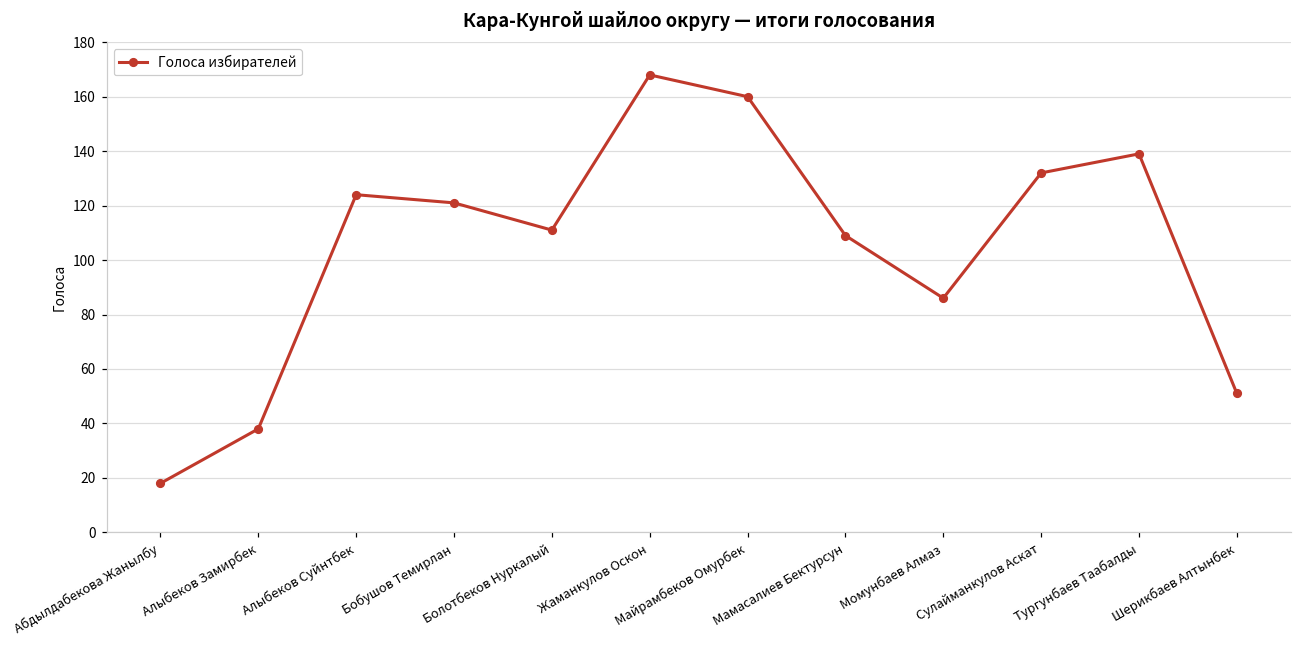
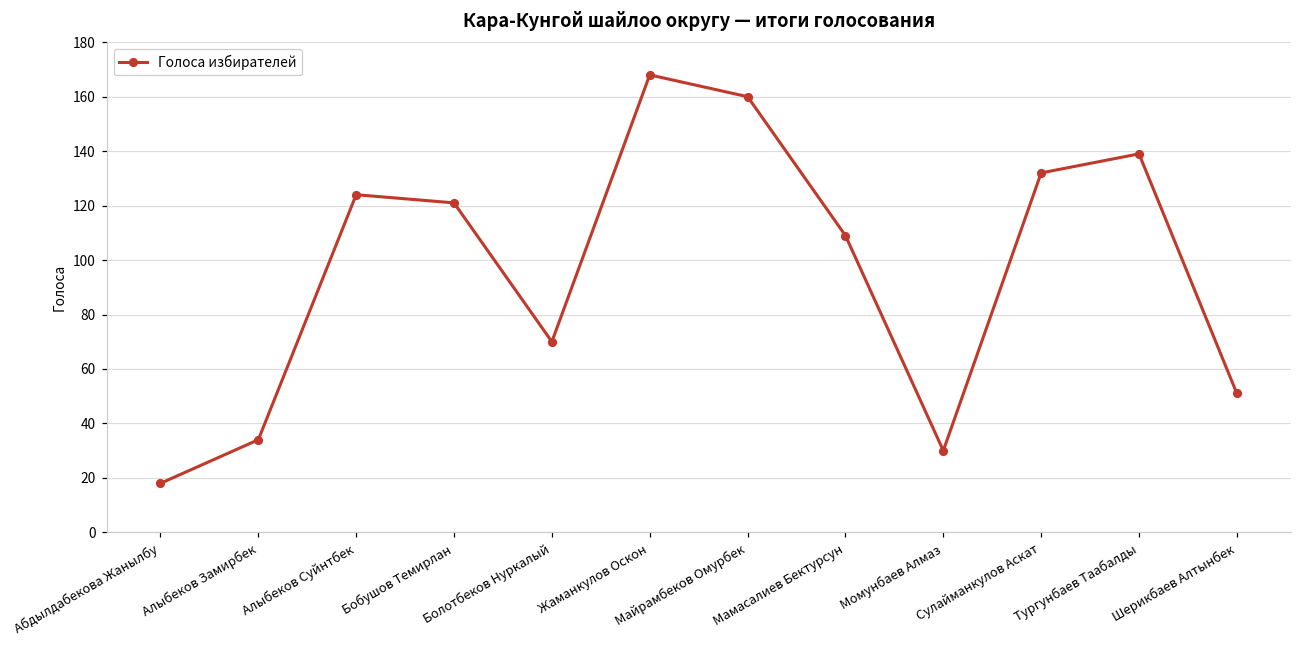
Алыбеков Замирбек: 38 -> 34
Болотбеков Нуркалый: 111 -> 70
Момунбаев Алмаз: 86 -> 30
